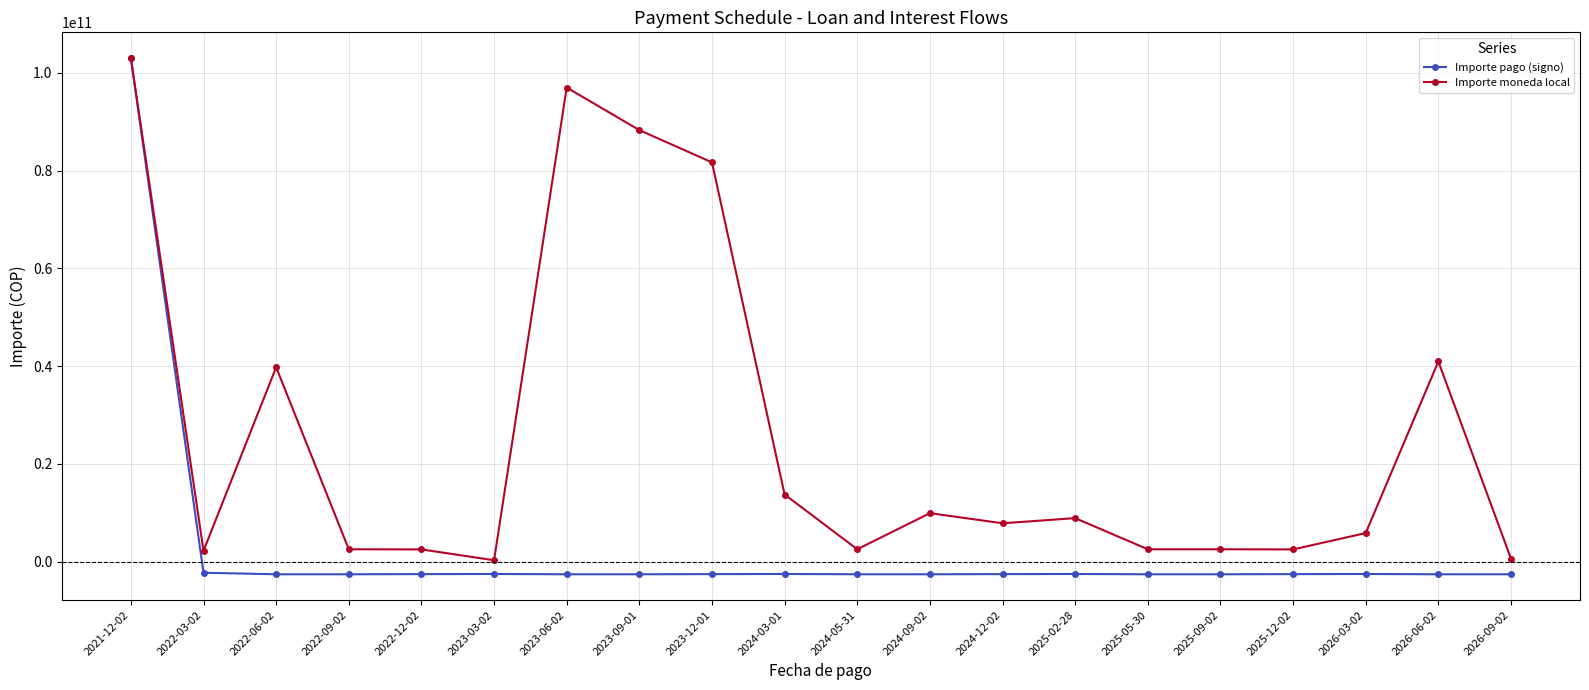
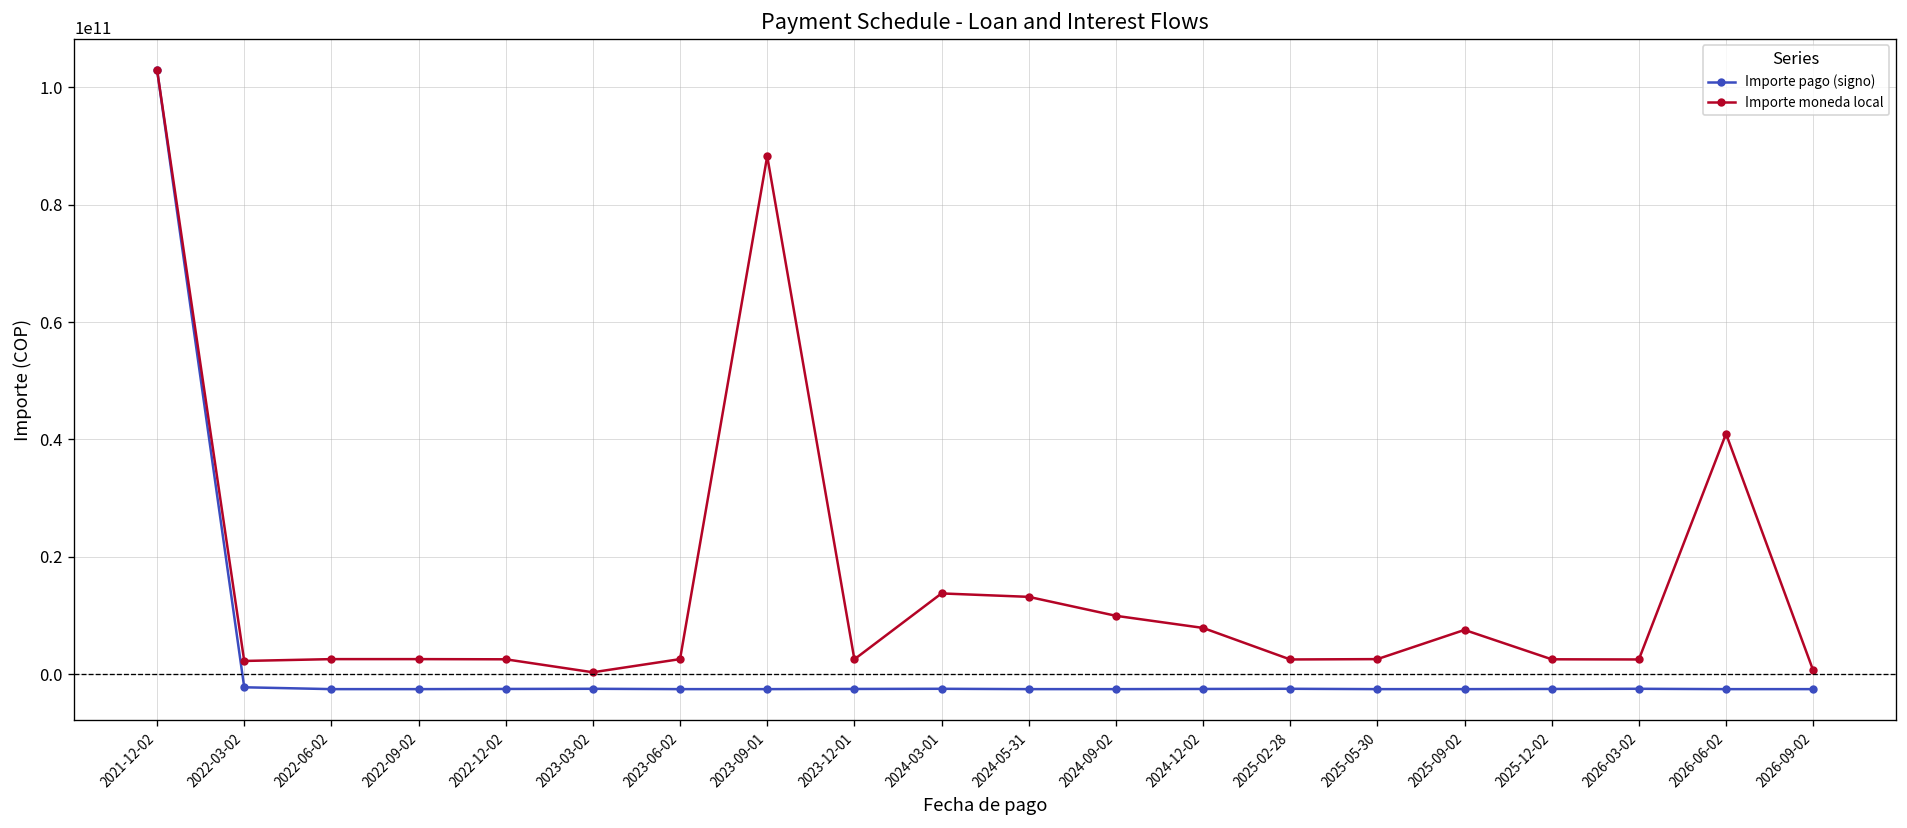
Importe moneda local, 2022-06-02: 40000000000 -> 3000000000
Importe moneda local, 2023-06-02: 97000000000 -> 3000000000
Importe moneda local, 2023-12-01: 82000000000 -> 3000000000
Importe moneda local, 2024-05-31: 3000000000 -> 13000000000
Importe moneda local, 2025-02-28: 9000000000 -> 2000000000
Importe moneda local, 2025-09-02: 3000000000 -> 8000000000
Importe moneda local, 2026-03-02: 6000000000 -> 2000000000
